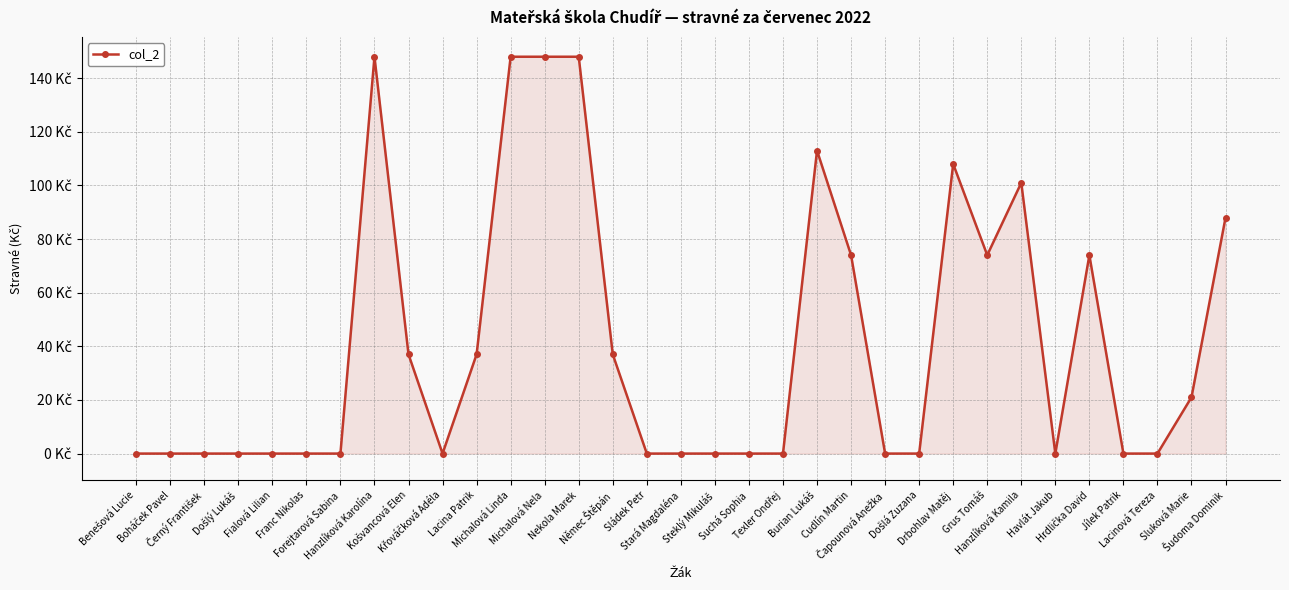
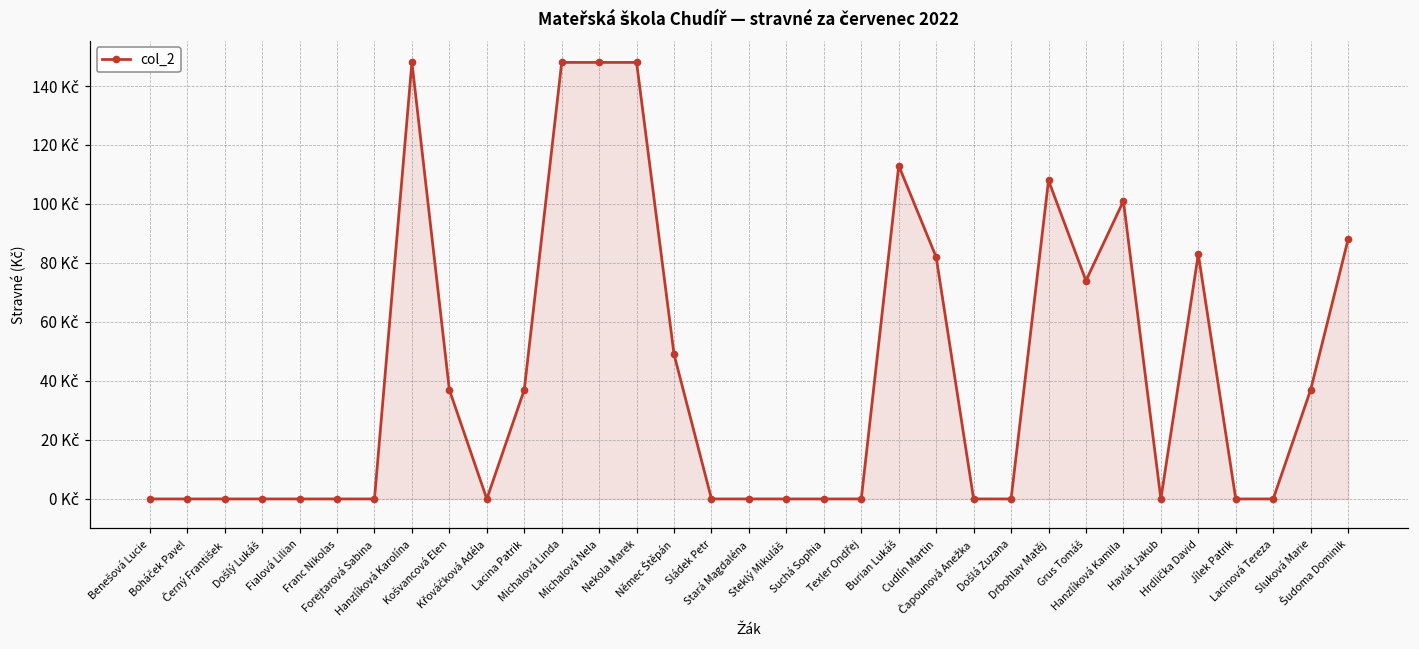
Němec Štěpán: 37 Kč -> 49 Kč
Cudlín Martin: 74 Kč -> 82 Kč
Hrdlička David: 74 Kč -> 83 Kč
Sluková Marie: 21 Kč -> 37 Kč
